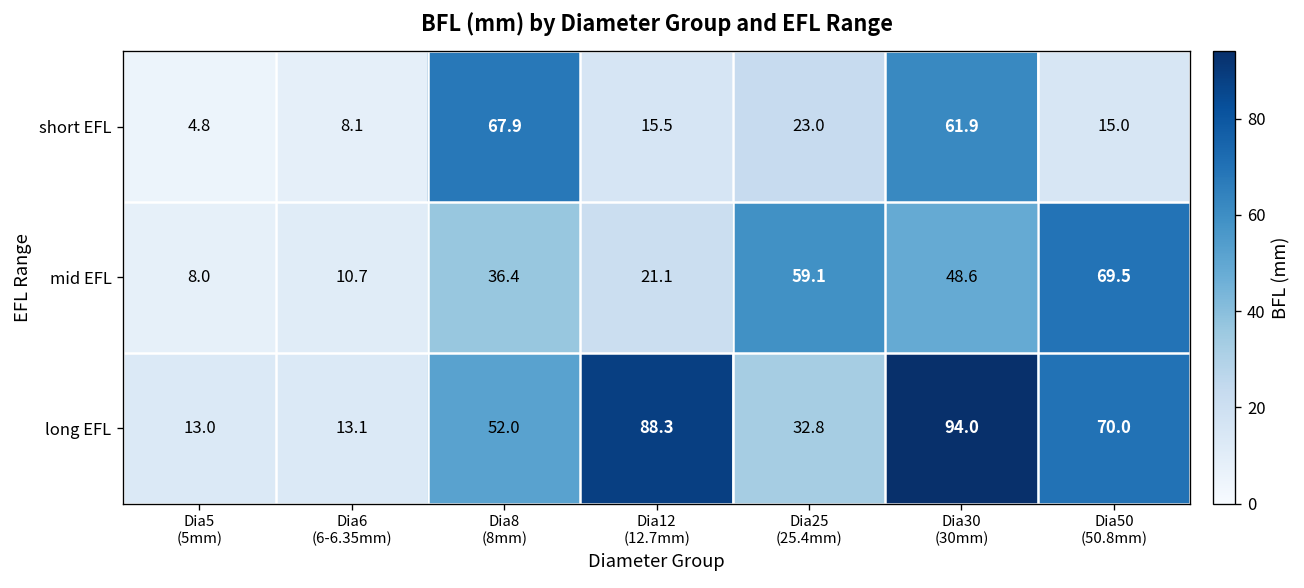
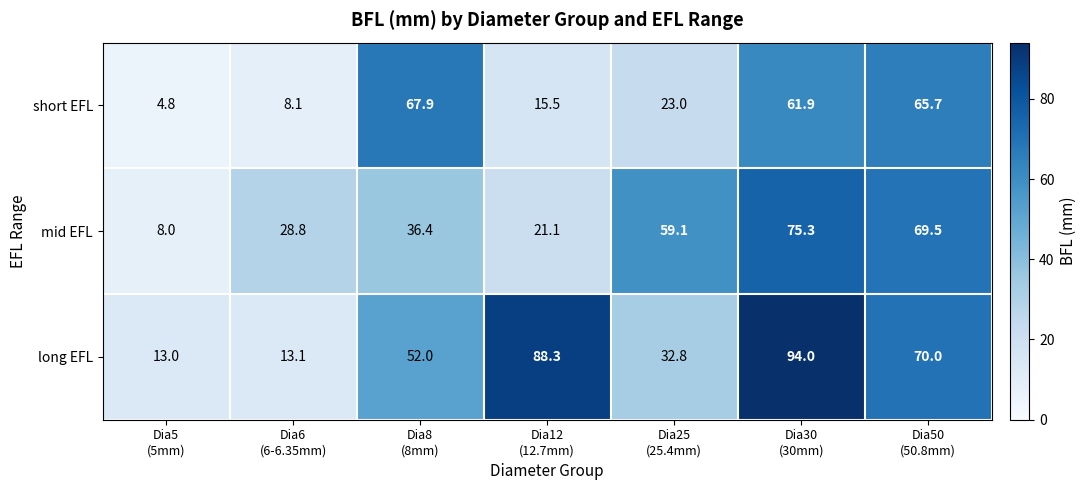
short EFL, Dia50 (50.8mm): 15.0 -> 65.7
mid EFL, Dia6 (6-6.35mm): 10.7 -> 28.8
mid EFL, Dia30 (30mm): 48.6 -> 75.3
